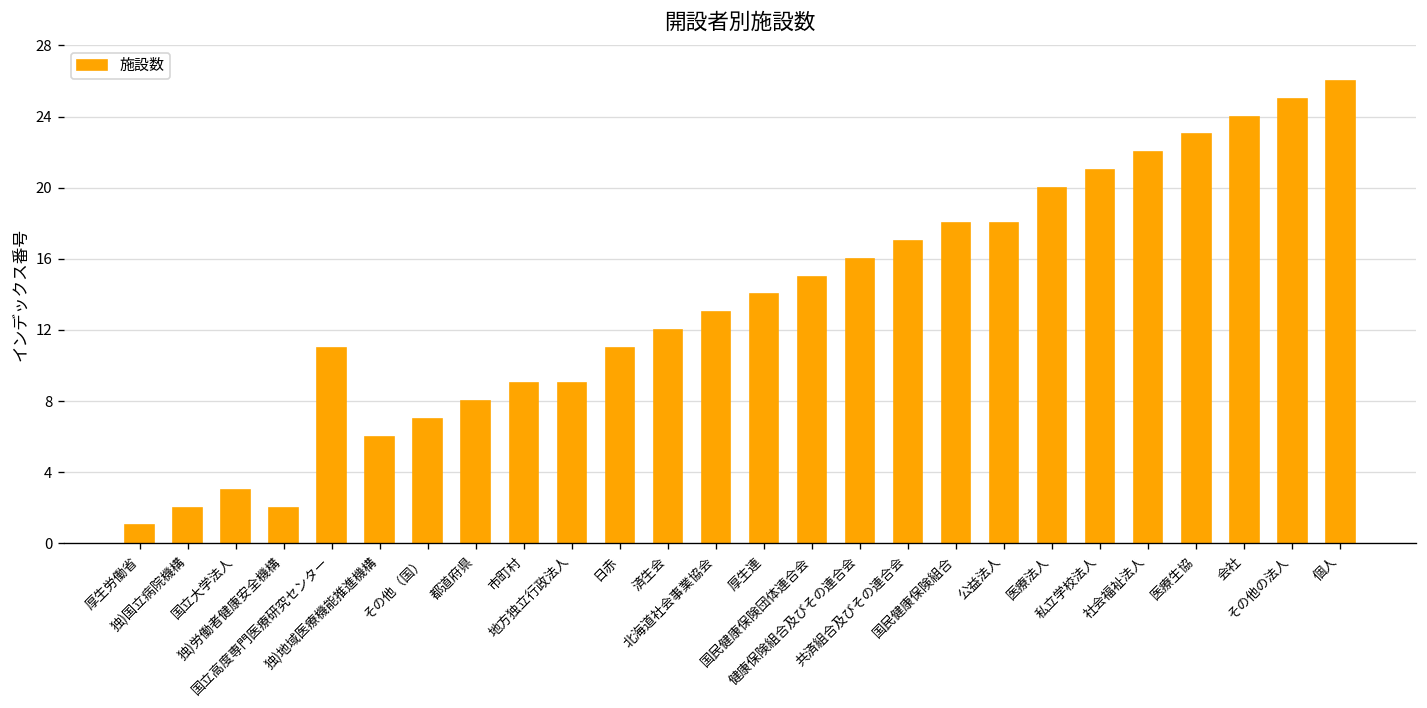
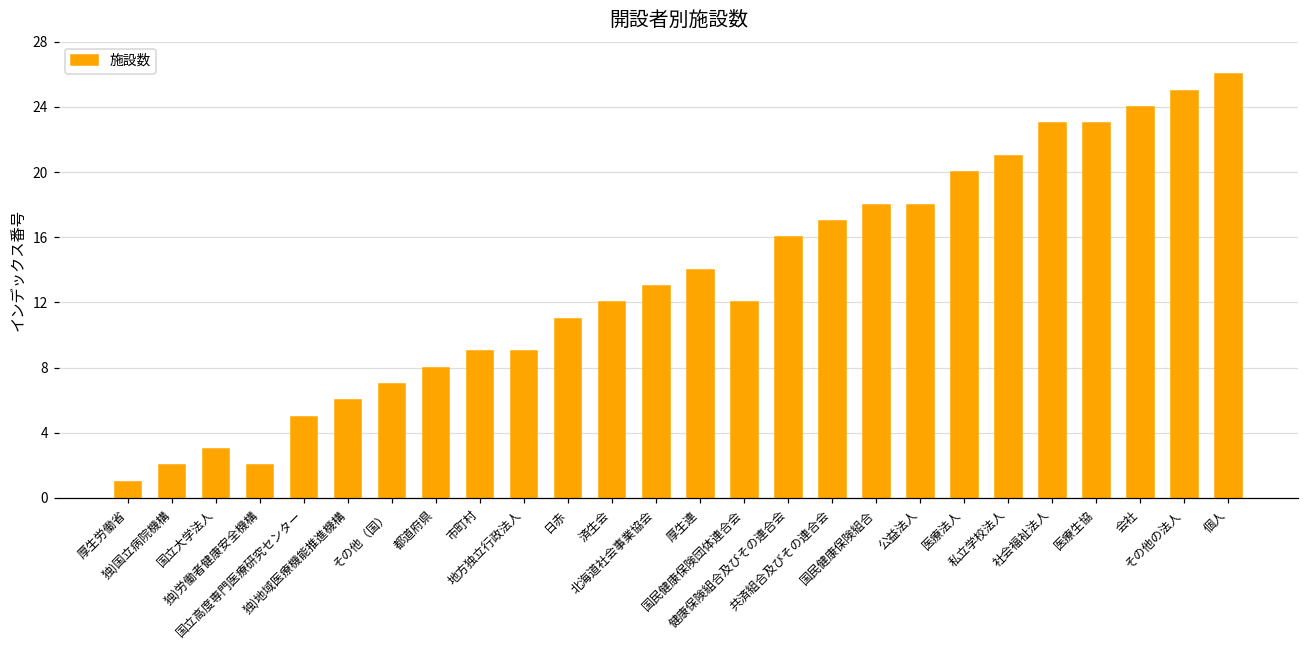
国立高度専門医療研究センター: 11 -> 5
国民健康保険団体連合会: 15 -> 12
社会福祉法人: 22 -> 23
